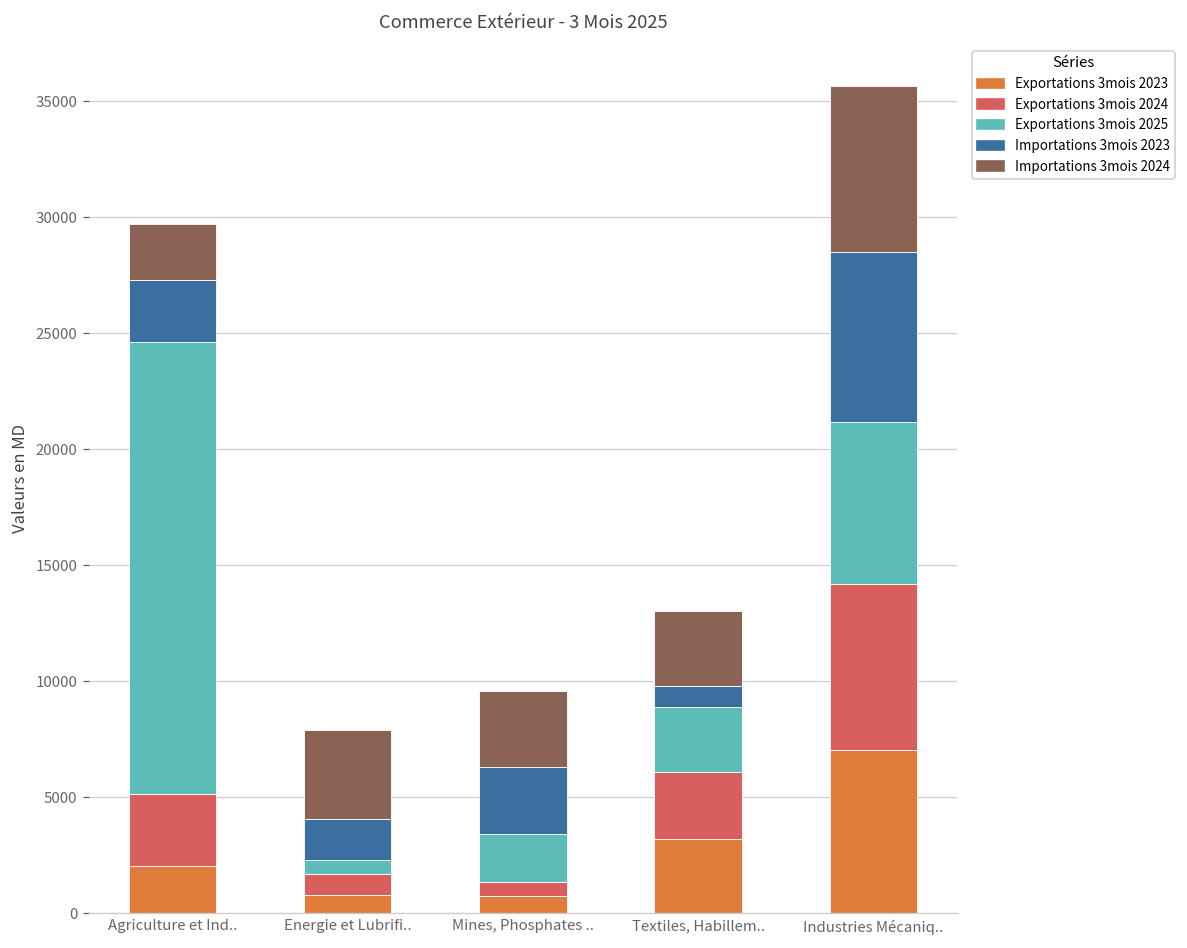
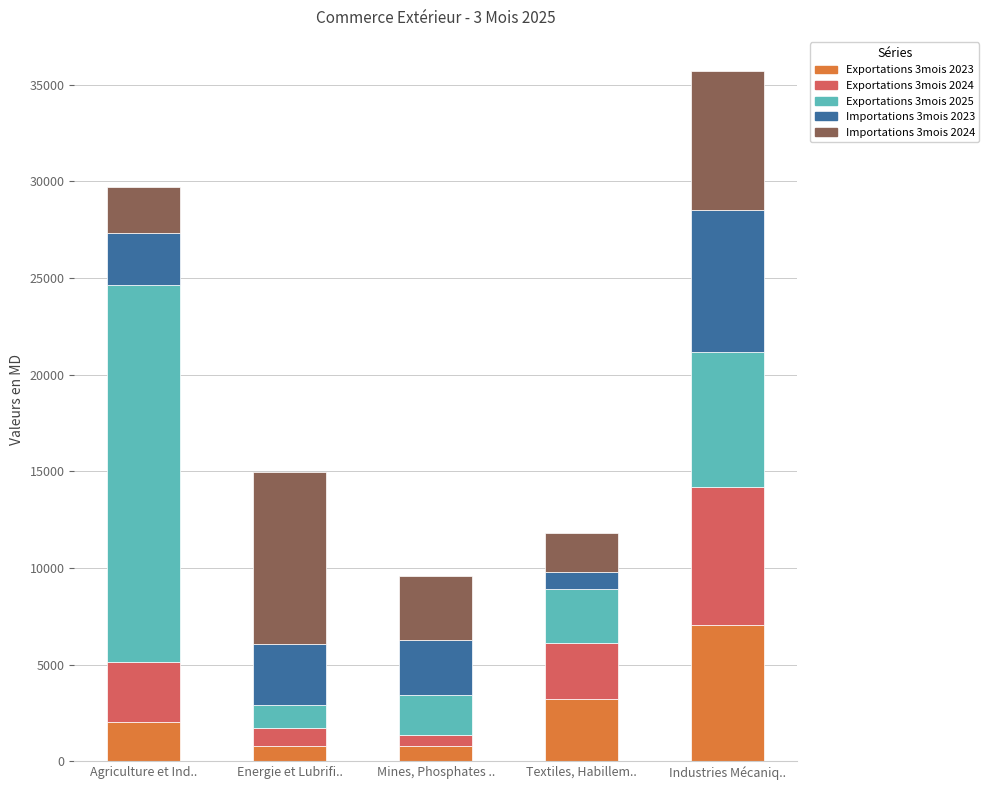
Exportations 3mois 2025, Energie et Lubrifi..: 600 -> 1200
Importations 3mois 2023, Energie et Lubrifi..: 1700 -> 3200
Importations 3mois 2024, Energie et Lubrifi..: 3900 -> 8900
Importations 3mois 2024, Textiles, Habillem..: 3200 -> 2000
